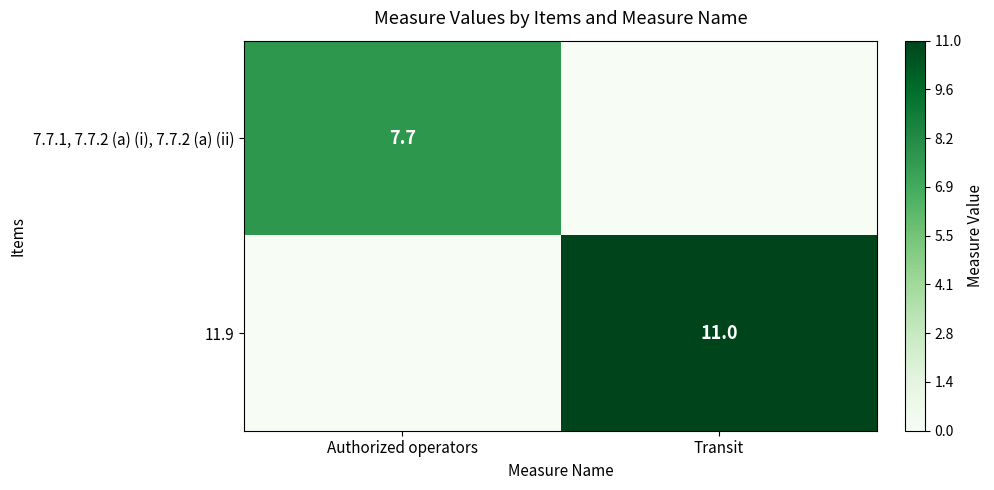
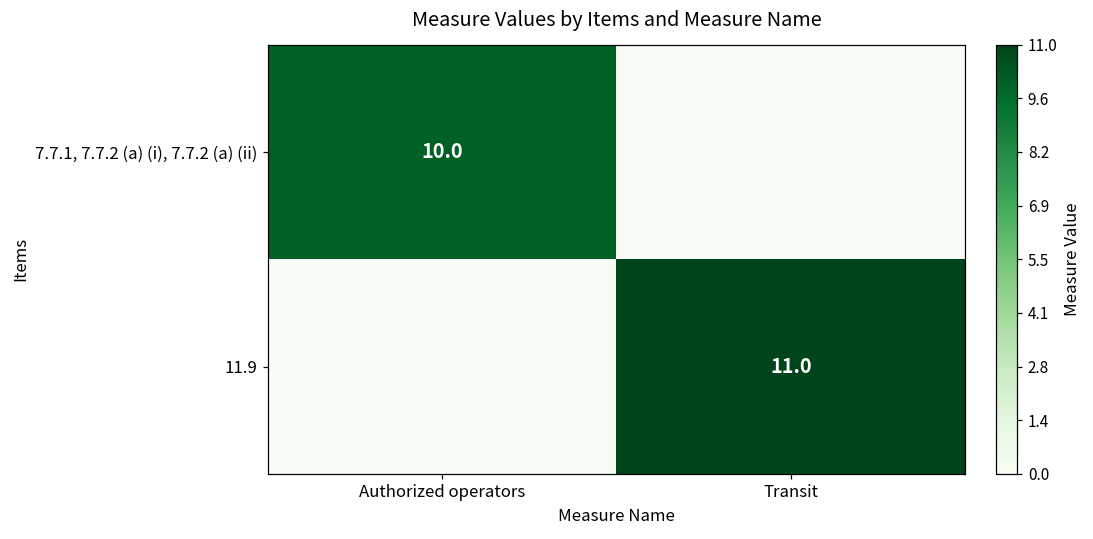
7.7.1, 7.7.2 (a) (i), 7.7.2 (a) (ii), Authorized operators: 7.7 -> 10.0
